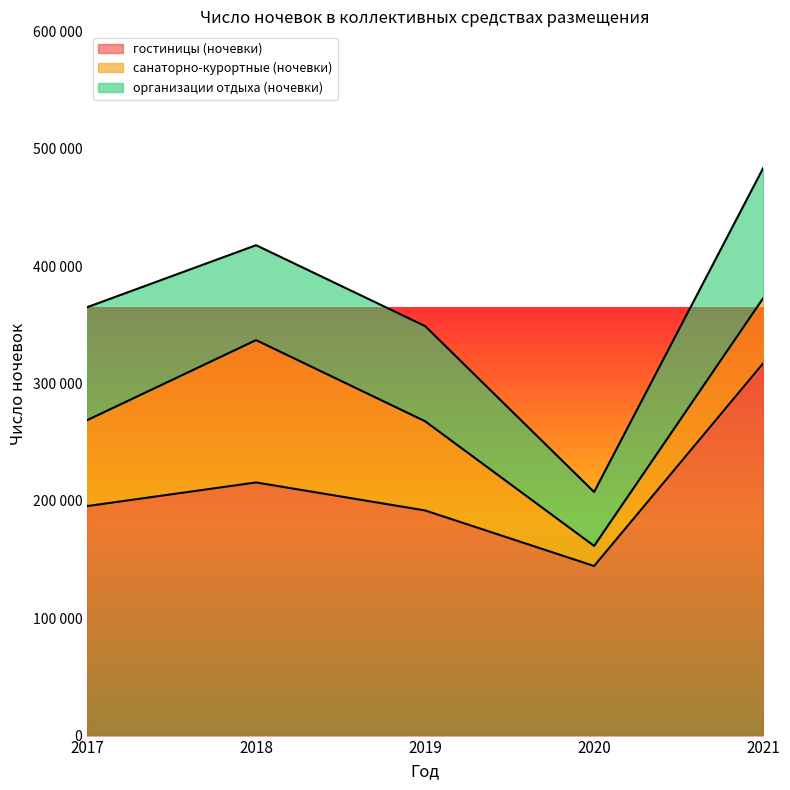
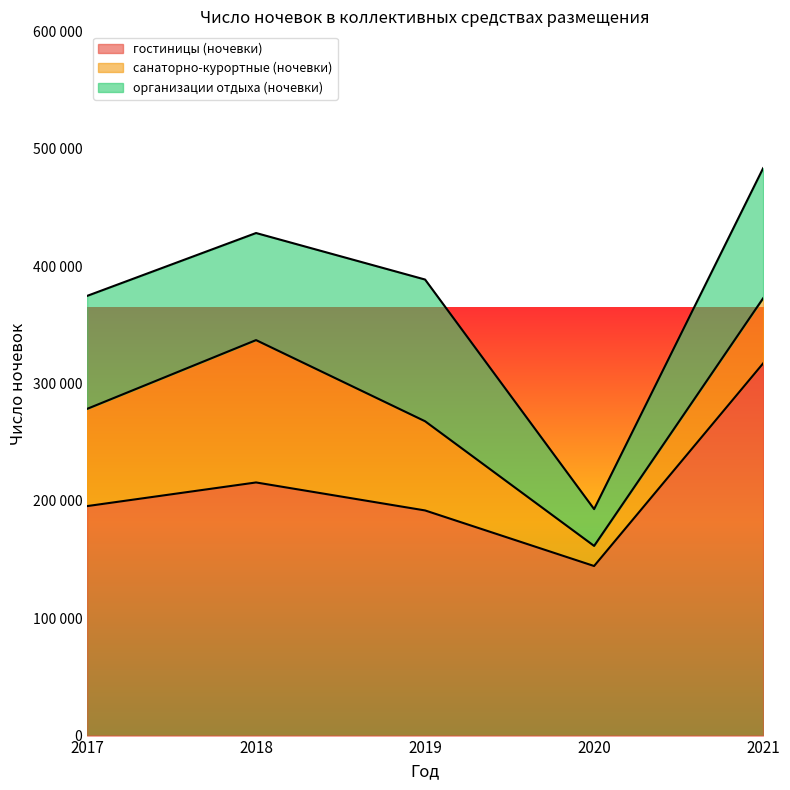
санаторно-курортные (ночевки), 2017: 73000 -> 83000
организации отдыха (ночевки), 2018: 81000 -> 91000
организации отдыха (ночевки), 2019: 81000 -> 121000
организации отдыха (ночевки), 2020: 46000 -> 31000
